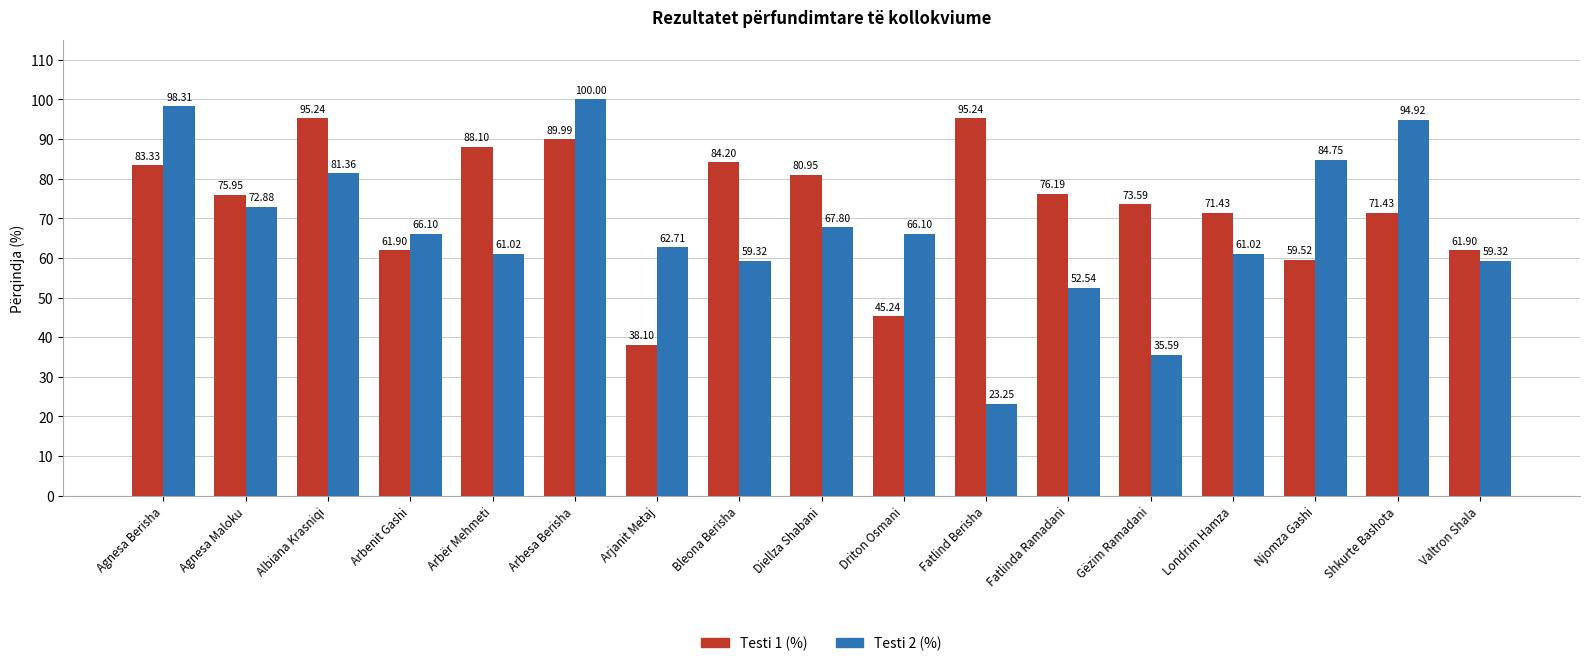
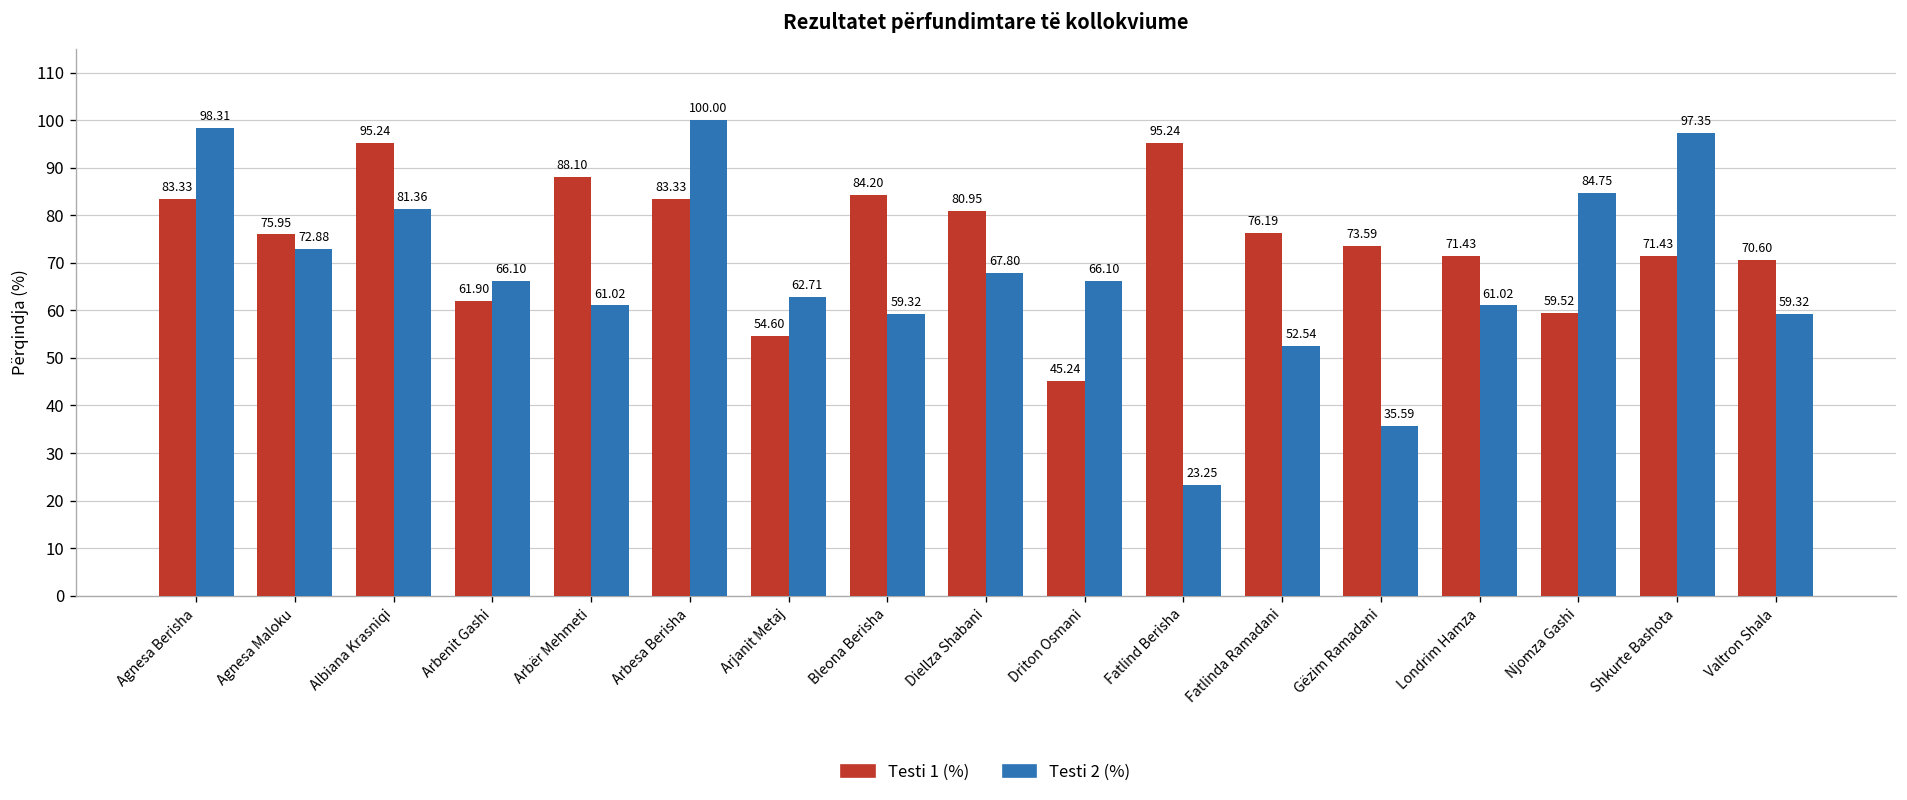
Testi 1 (%), Arbesa Berisha: 89.99 -> 83.33
Testi 1 (%), Arjanit Metaj: 38.10 -> 54.60
Testi 2 (%), Shkurte Bashota: 94.92 -> 97.35
Testi 1 (%), Valtron Shala: 61.90 -> 70.60
